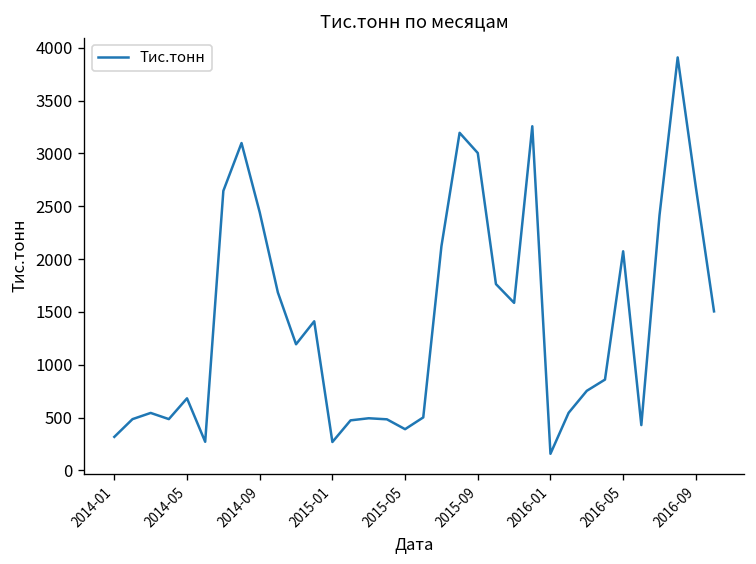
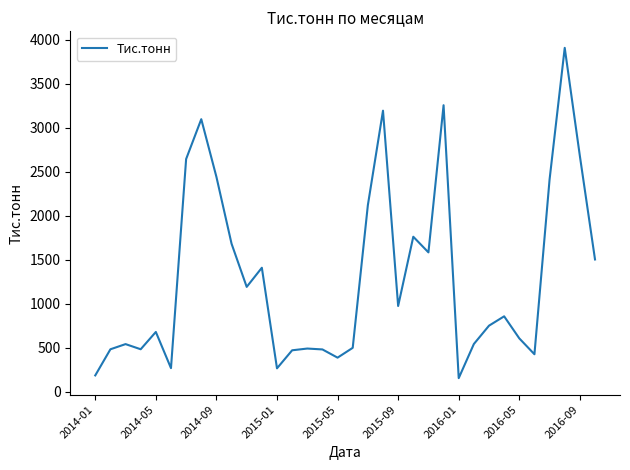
2014-01: 300 -> 200
2015-09: 3000 -> 1000
2016-05: 2100 -> 600
